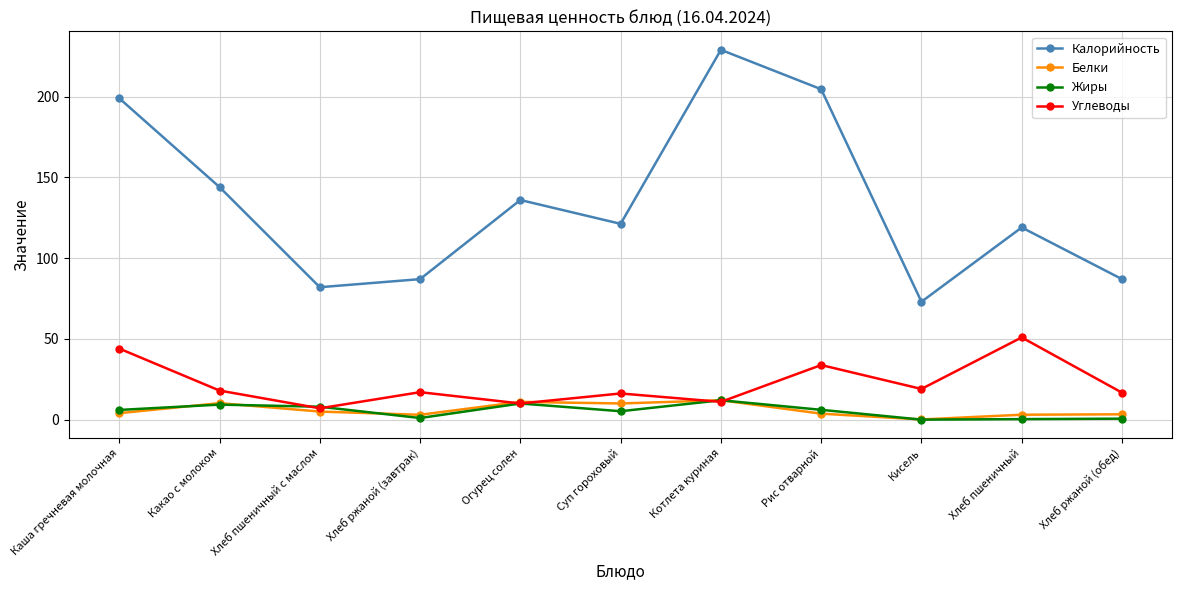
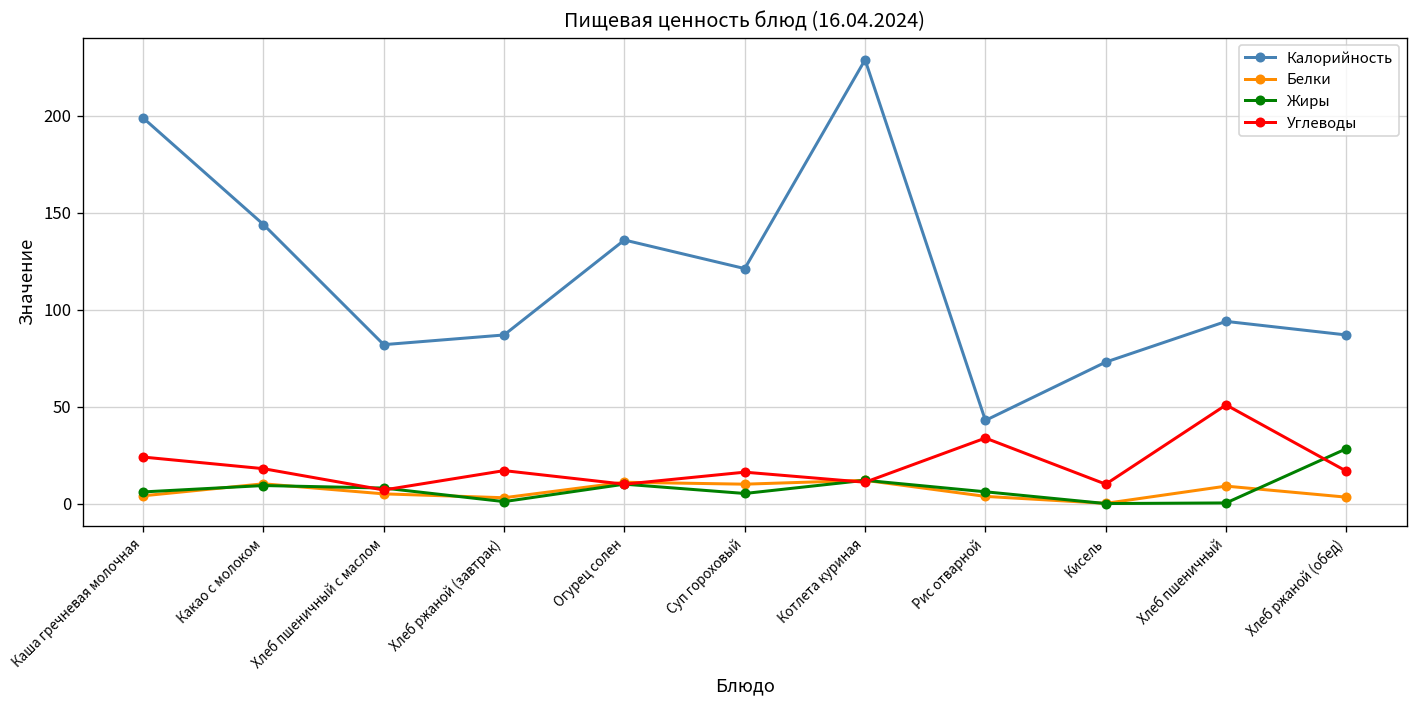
Углеводы, Каша гречневая молочная: 44 -> 24
Калорийность, Рис отварной: 205 -> 43
Углеводы, Кисель: 19 -> 10
Калорийность, Хлеб пшеничный: 119 -> 94
Белки, Хлеб пшеничный: 3 -> 9
Жиры, Хлеб ржаной (обед): 1 -> 28
